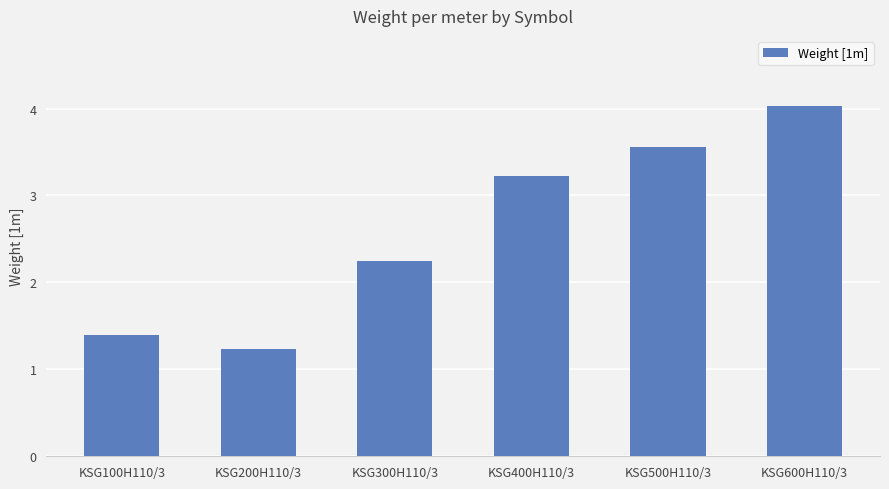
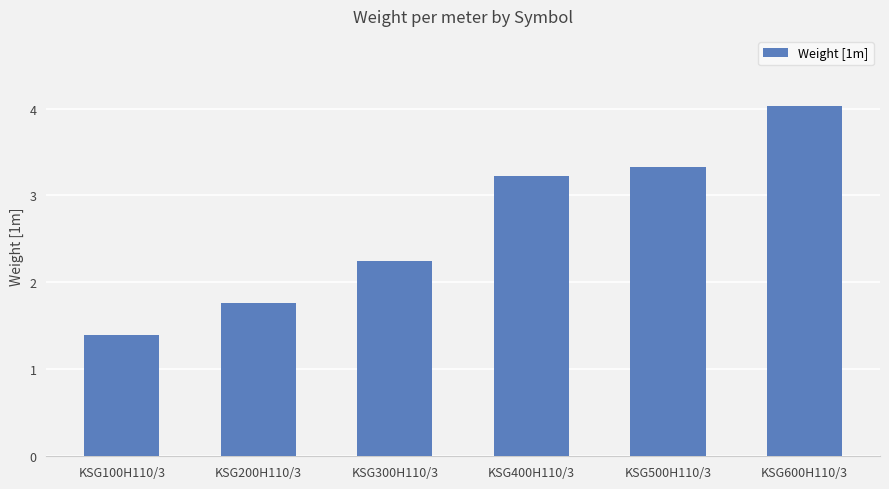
KSG200H110/3: 1.2 -> 1.8
KSG500H110/3: 3.6 -> 3.3
